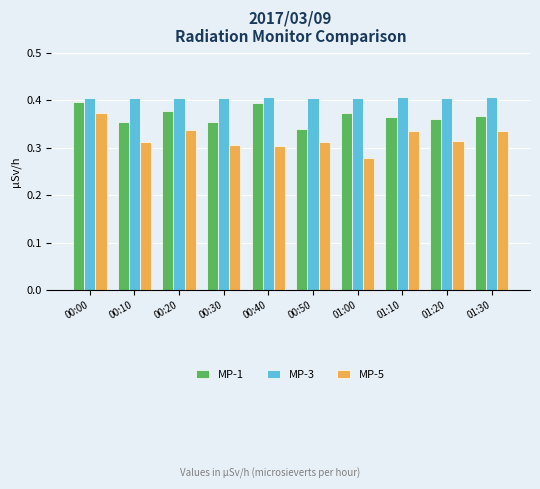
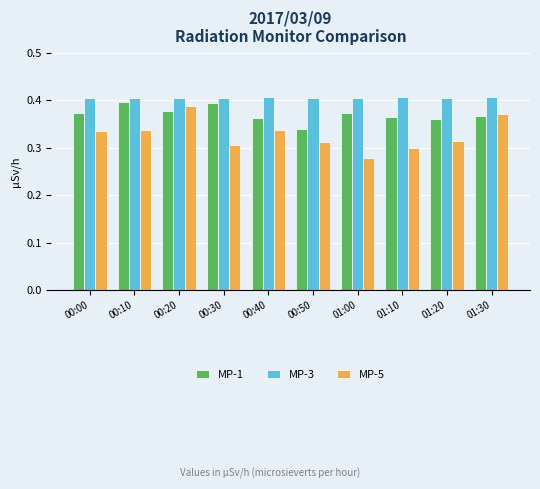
MP-1, 00:00: 0.40 -> 0.37
MP-5, 00:00: 0.37 -> 0.34
MP-1, 00:10: 0.36 -> 0.40
MP-5, 00:10: 0.31 -> 0.34
MP-5, 00:20: 0.34 -> 0.39
MP-1, 00:30: 0.35 -> 0.40
MP-1, 00:40: 0.40 -> 0.36
MP-5, 00:40: 0.30 -> 0.34
MP-5, 01:10: 0.34 -> 0.30
MP-5, 01:30: 0.34 -> 0.37
